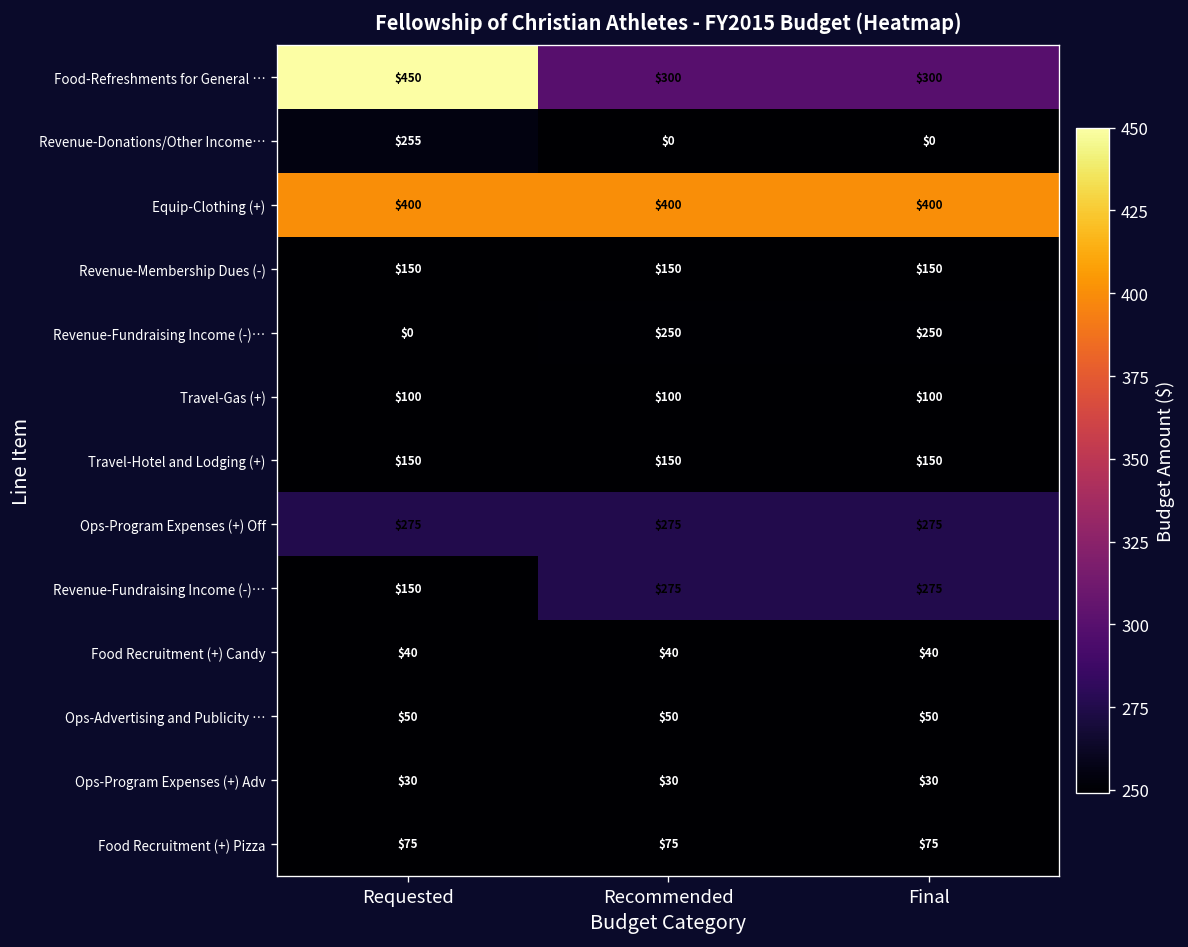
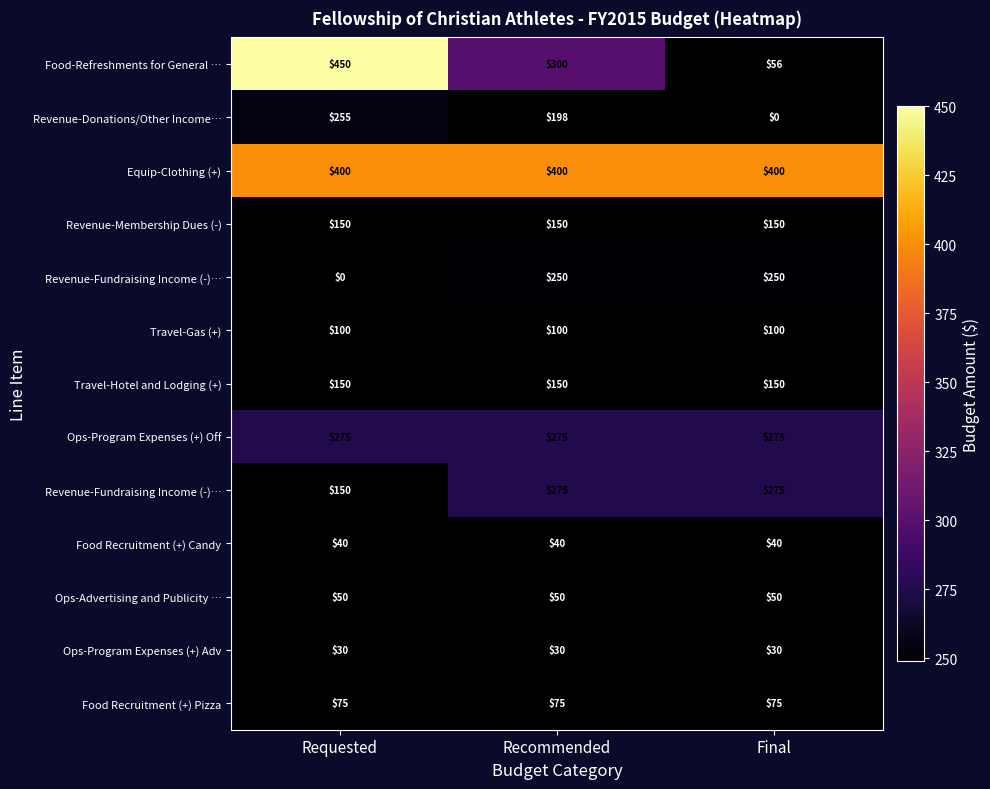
Food-Refreshments for General …, Final: $300 -> $56
Revenue-Donations/Other Income…, Recommended: $0 -> $198
